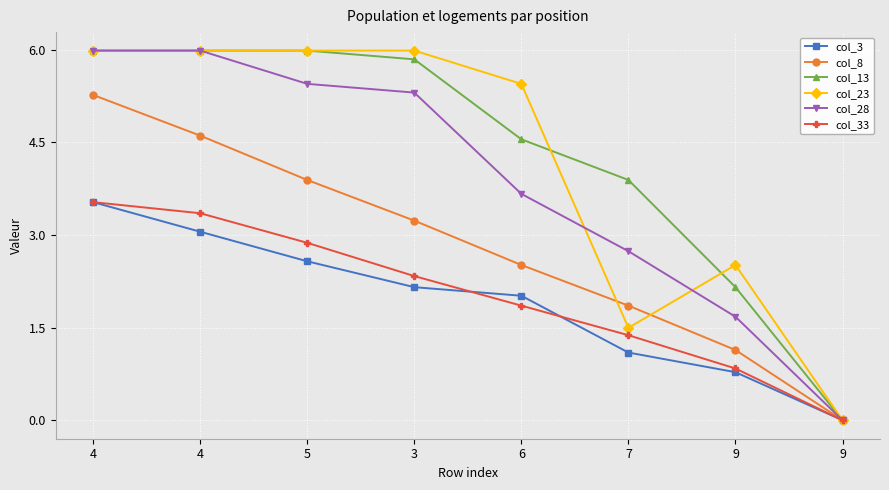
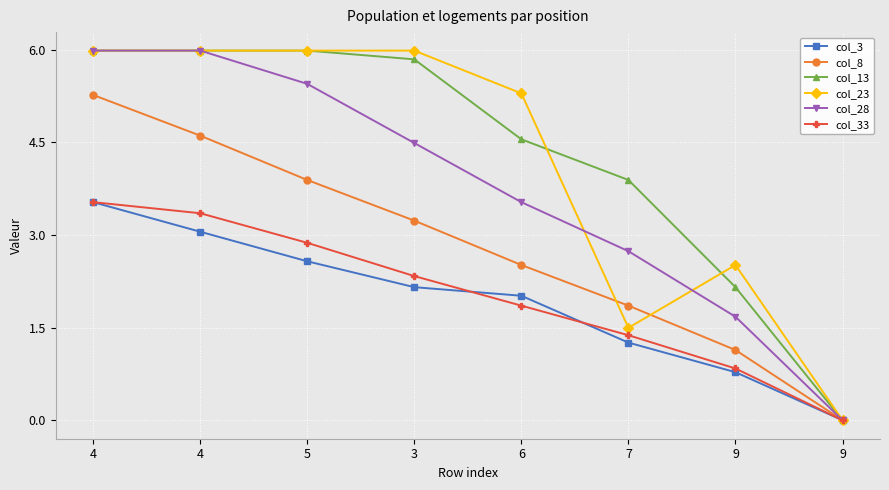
col_28, 3: 5.3 -> 4.5
col_23, 6: 5.4 -> 5.3
col_28, 6: 3.7 -> 3.5
col_3, 7: 1.1 -> 1.3
